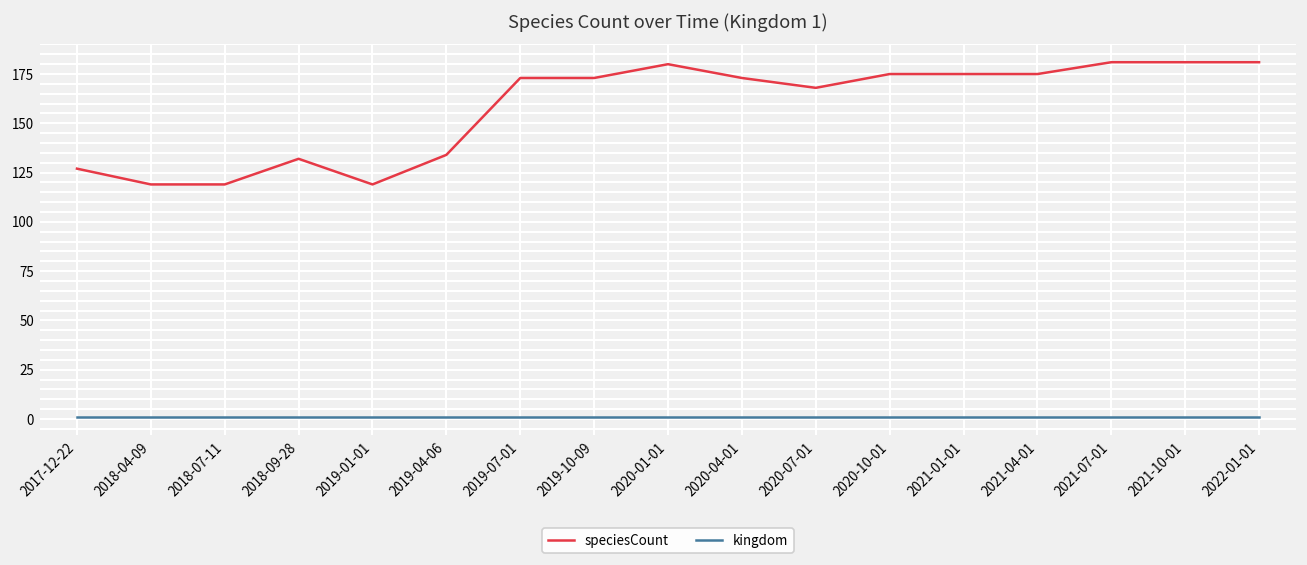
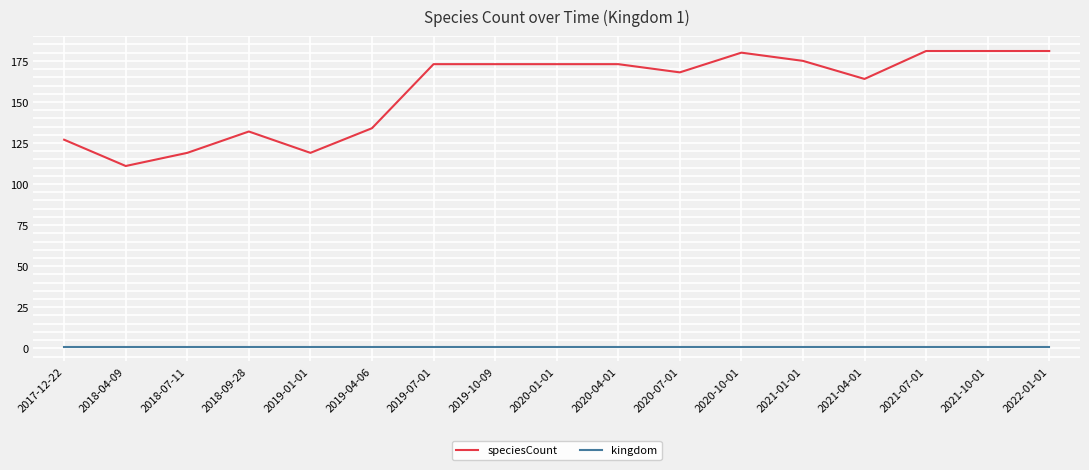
speciesCount, 2018-04-09: 119 -> 111
speciesCount, 2020-01-01: 180 -> 173
speciesCount, 2020-10-01: 175 -> 180
speciesCount, 2021-04-01: 175 -> 164
